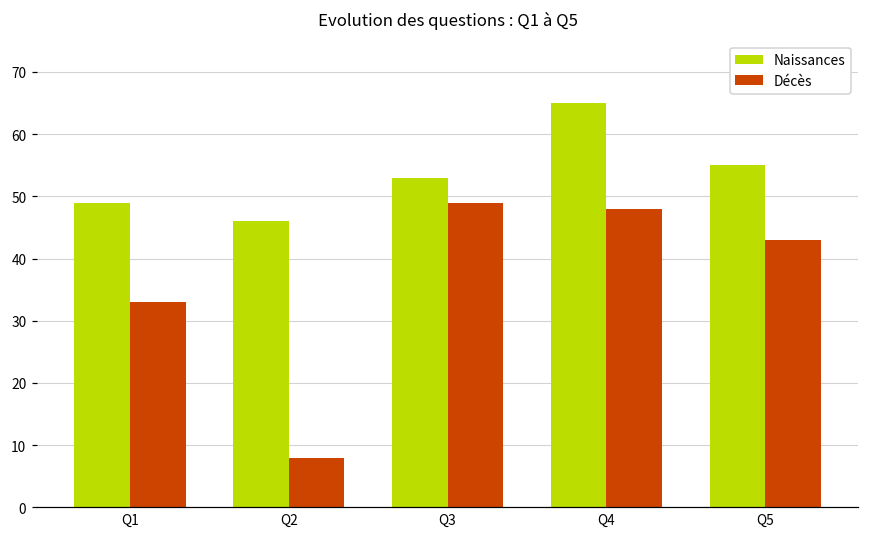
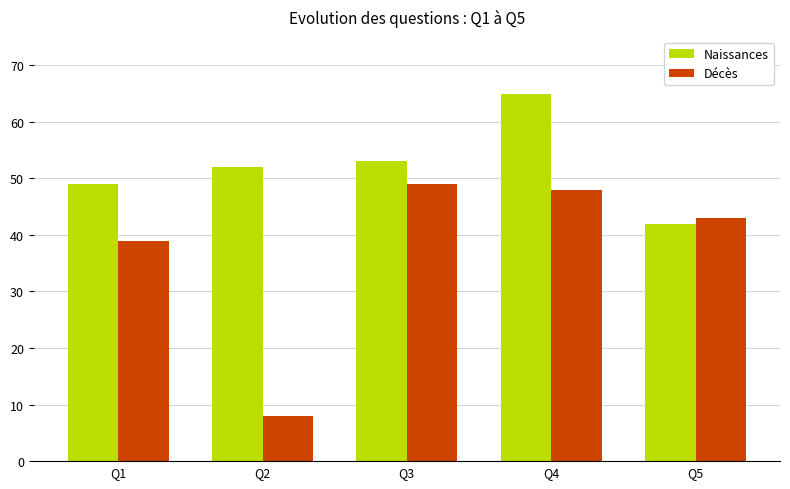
Décès, Q1: 33 -> 39
Naissances, Q2: 46 -> 52
Naissances, Q5: 55 -> 42
